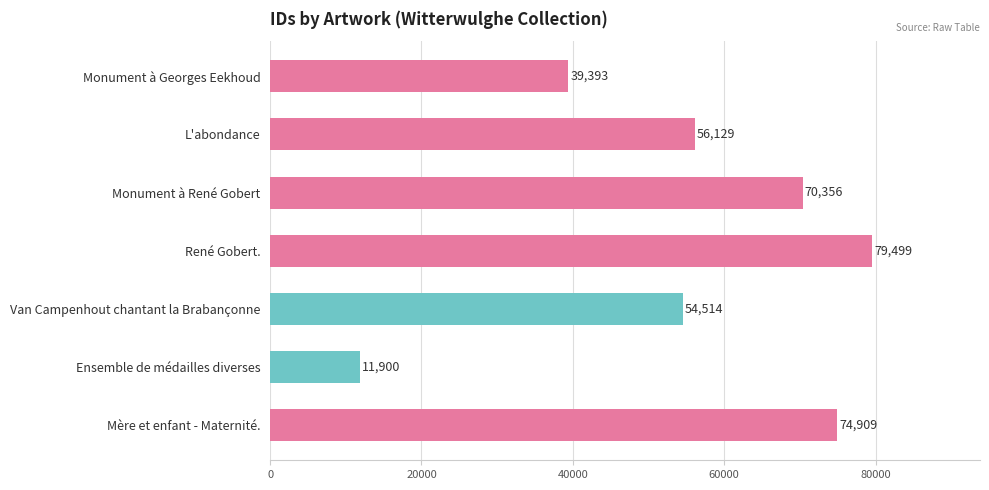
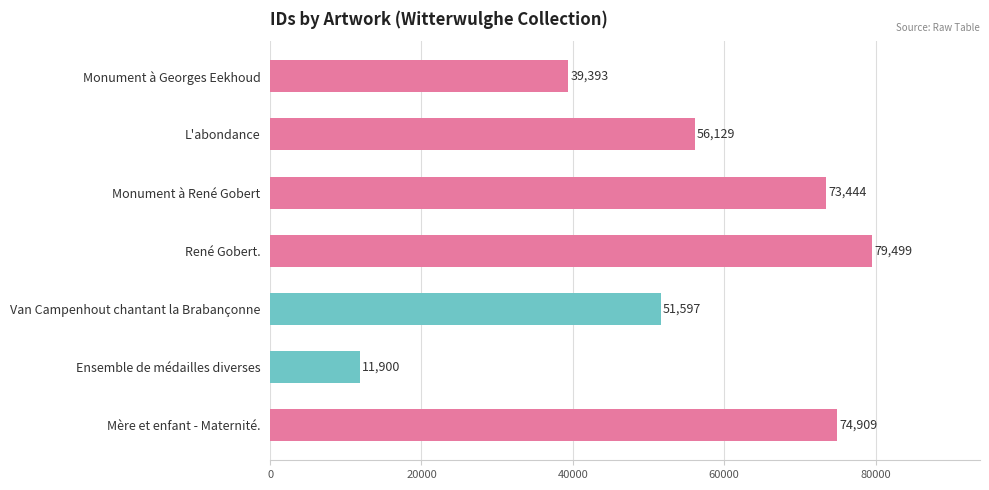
Monument à René Gobert: 70,356 -> 73,444
Van Campenhout chantant la Brabançonne: 54,514 -> 51,597
